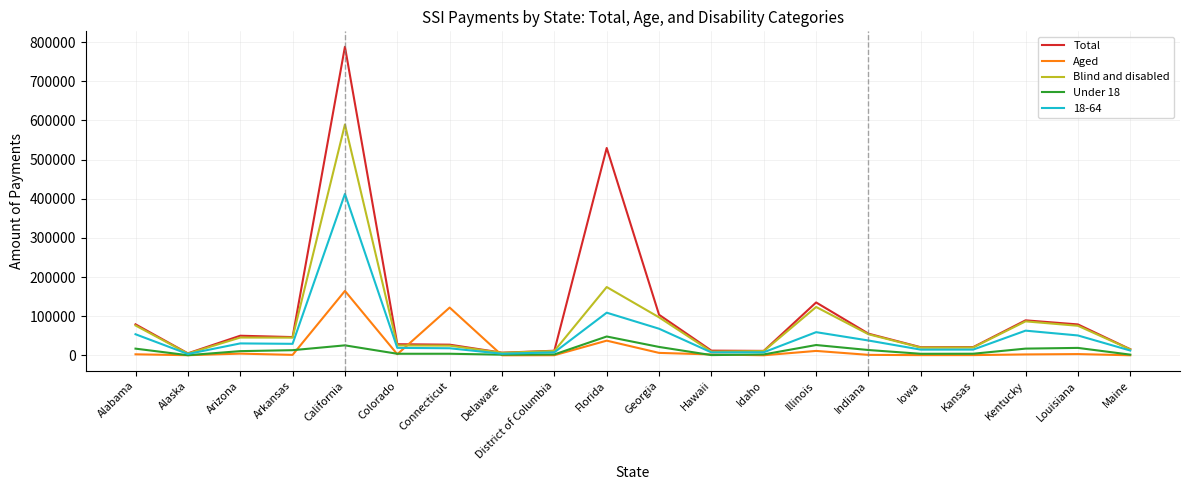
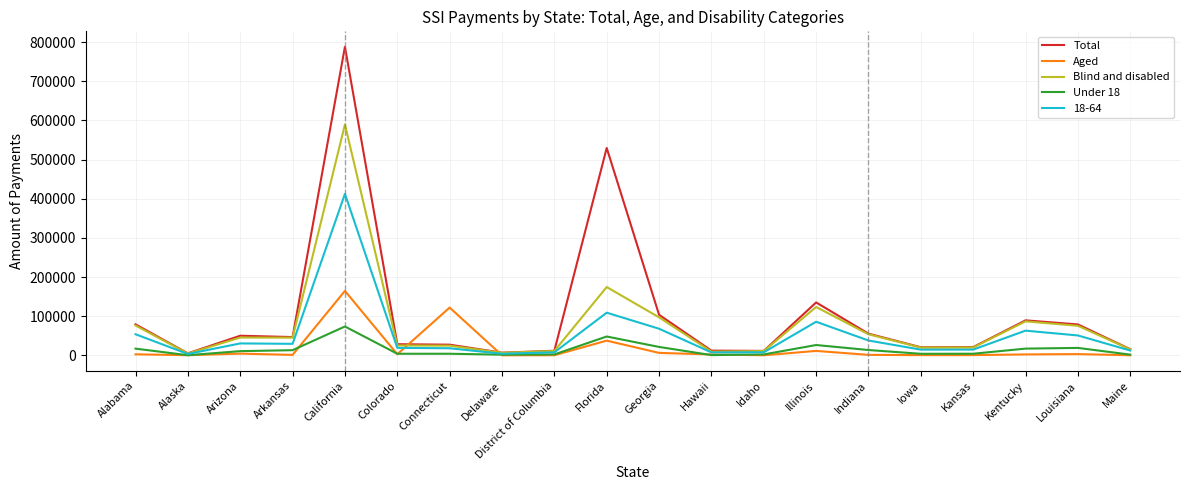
Under 18, California: 30000 -> 70000
18-64, Illinois: 60000 -> 90000
